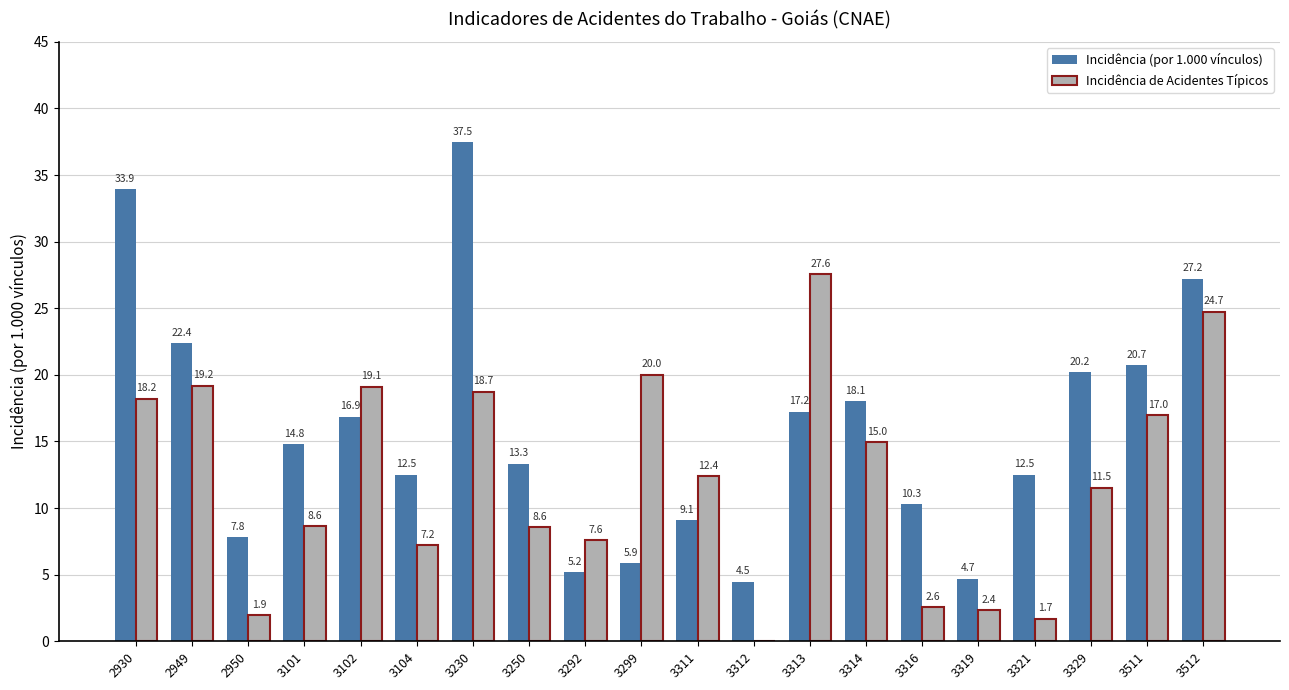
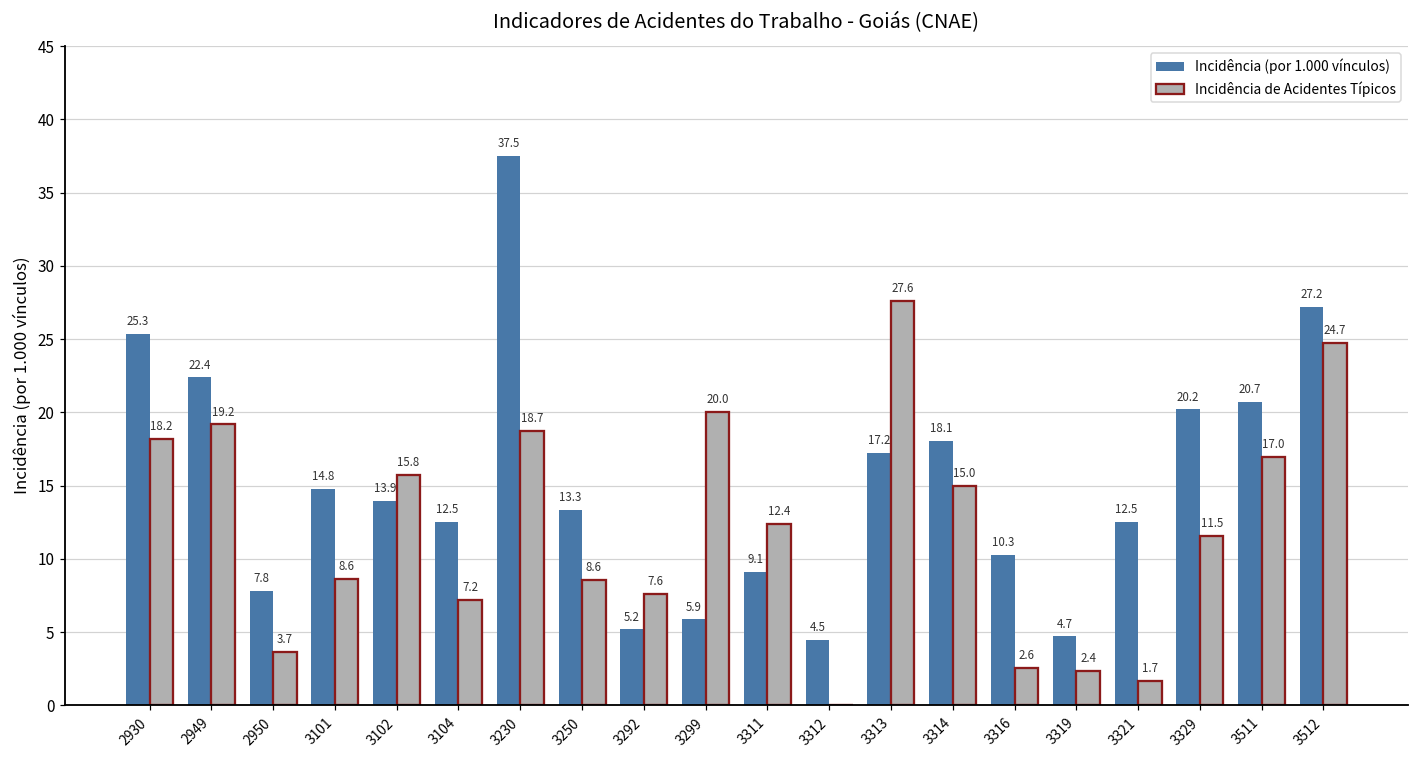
Incidência (por 1.000 vínculos), 2930: 33.9 -> 25.3
Incidência de Acidentes Típicos, 2950: 1.9 -> 3.7
Incidência (por 1.000 vínculos), 3102: 16.9 -> 13.9
Incidência de Acidentes Típicos, 3102: 19.1 -> 15.8
